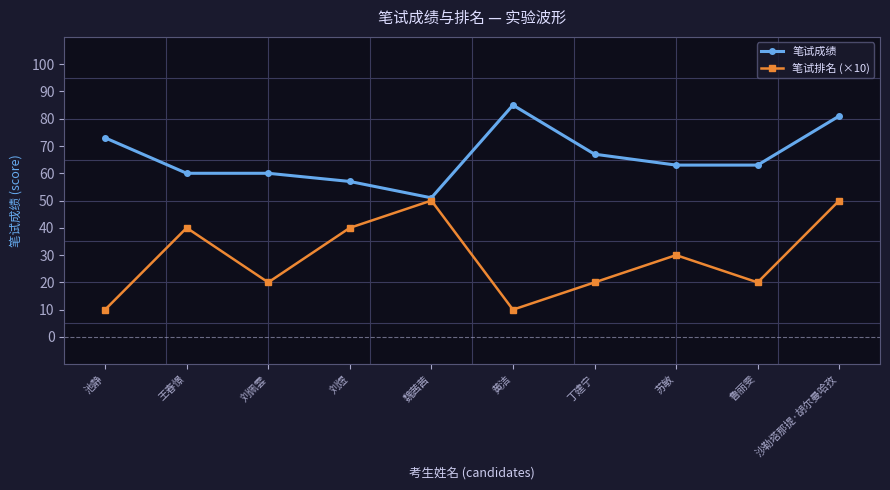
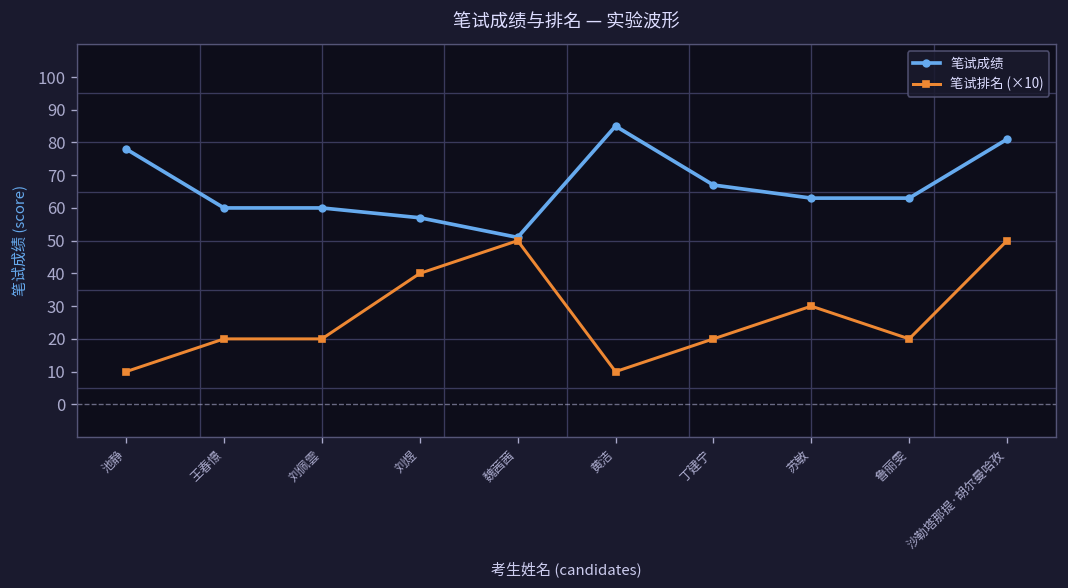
笔试成绩, 池静: 73 -> 78
笔试排名 (×10), 王春憬: 40 -> 20
